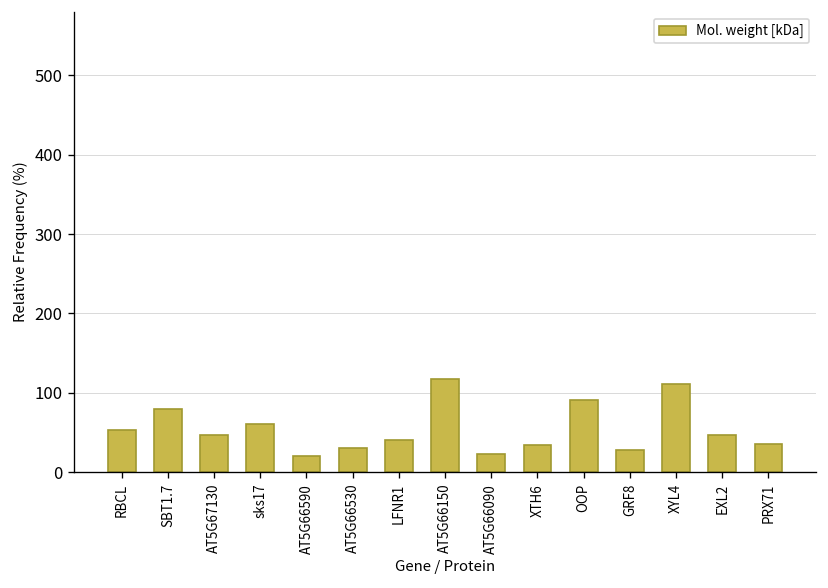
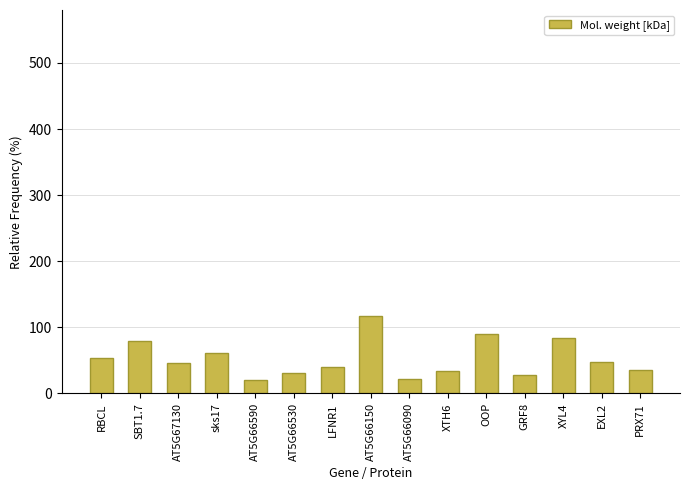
XYL4: 110 -> 80
